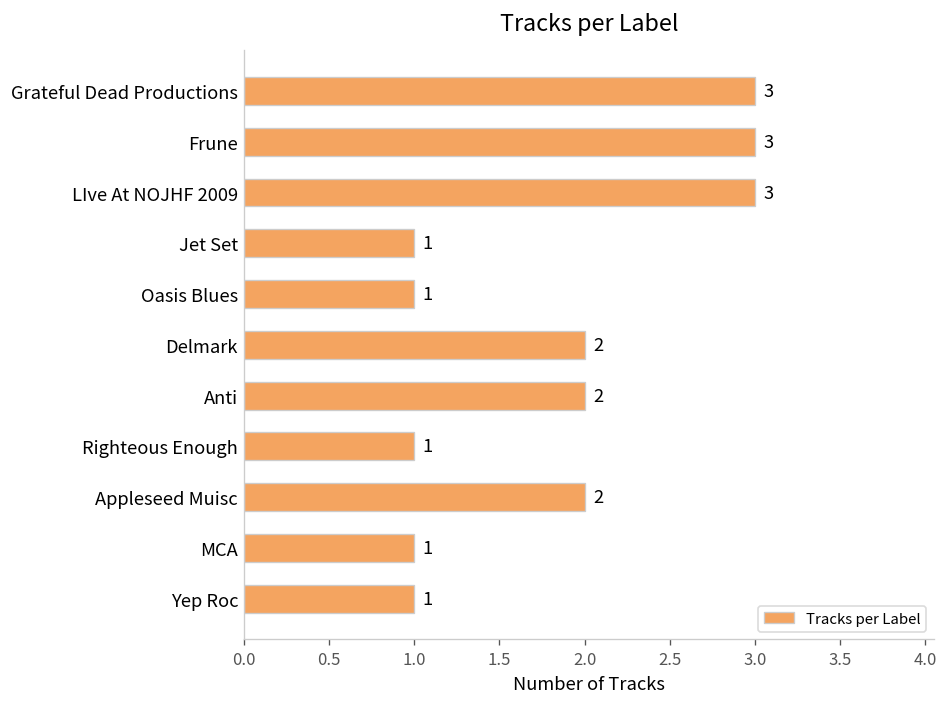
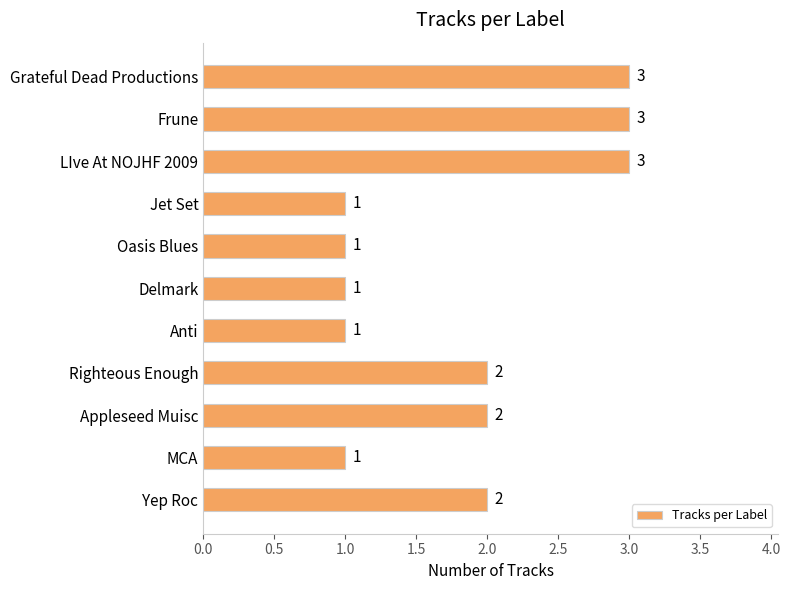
Delmark: 2 -> 1
Anti: 2 -> 1
Righteous Enough: 1 -> 2
Yep Roc: 1 -> 2
